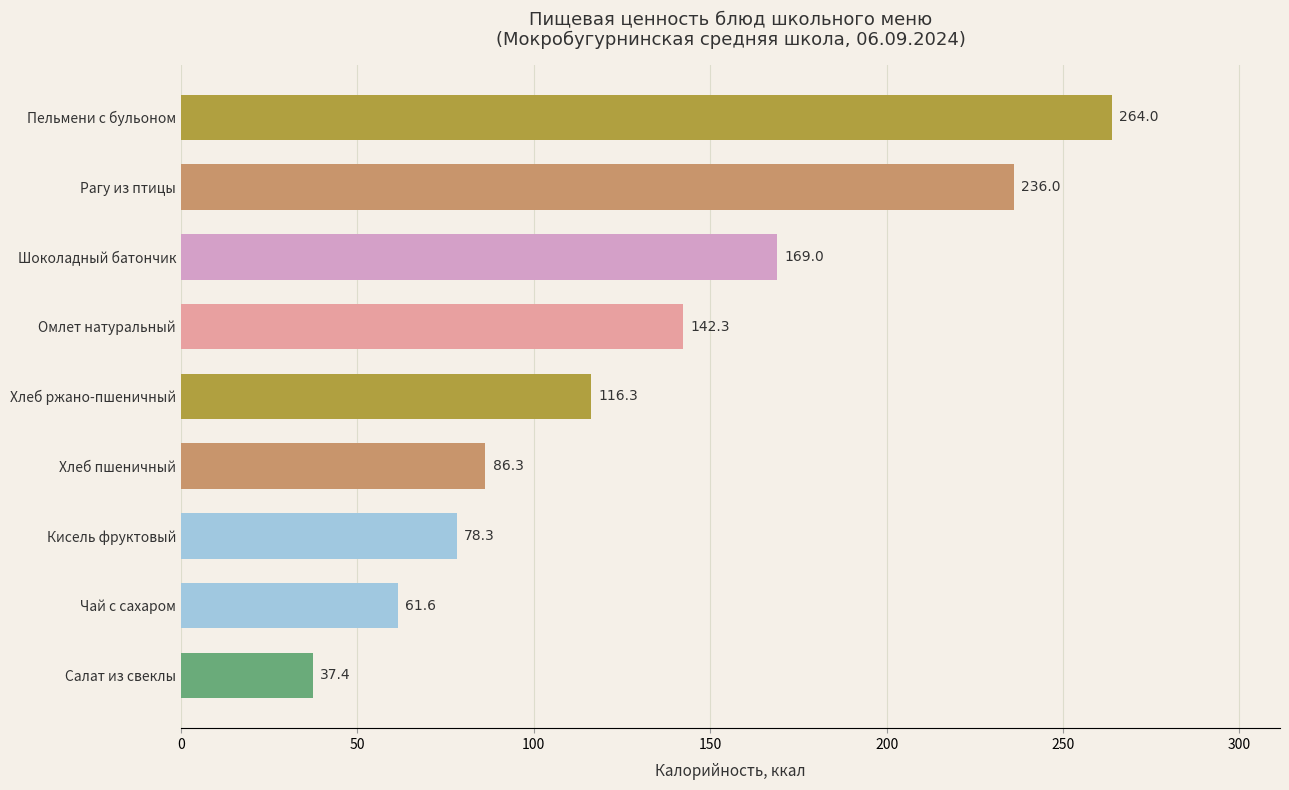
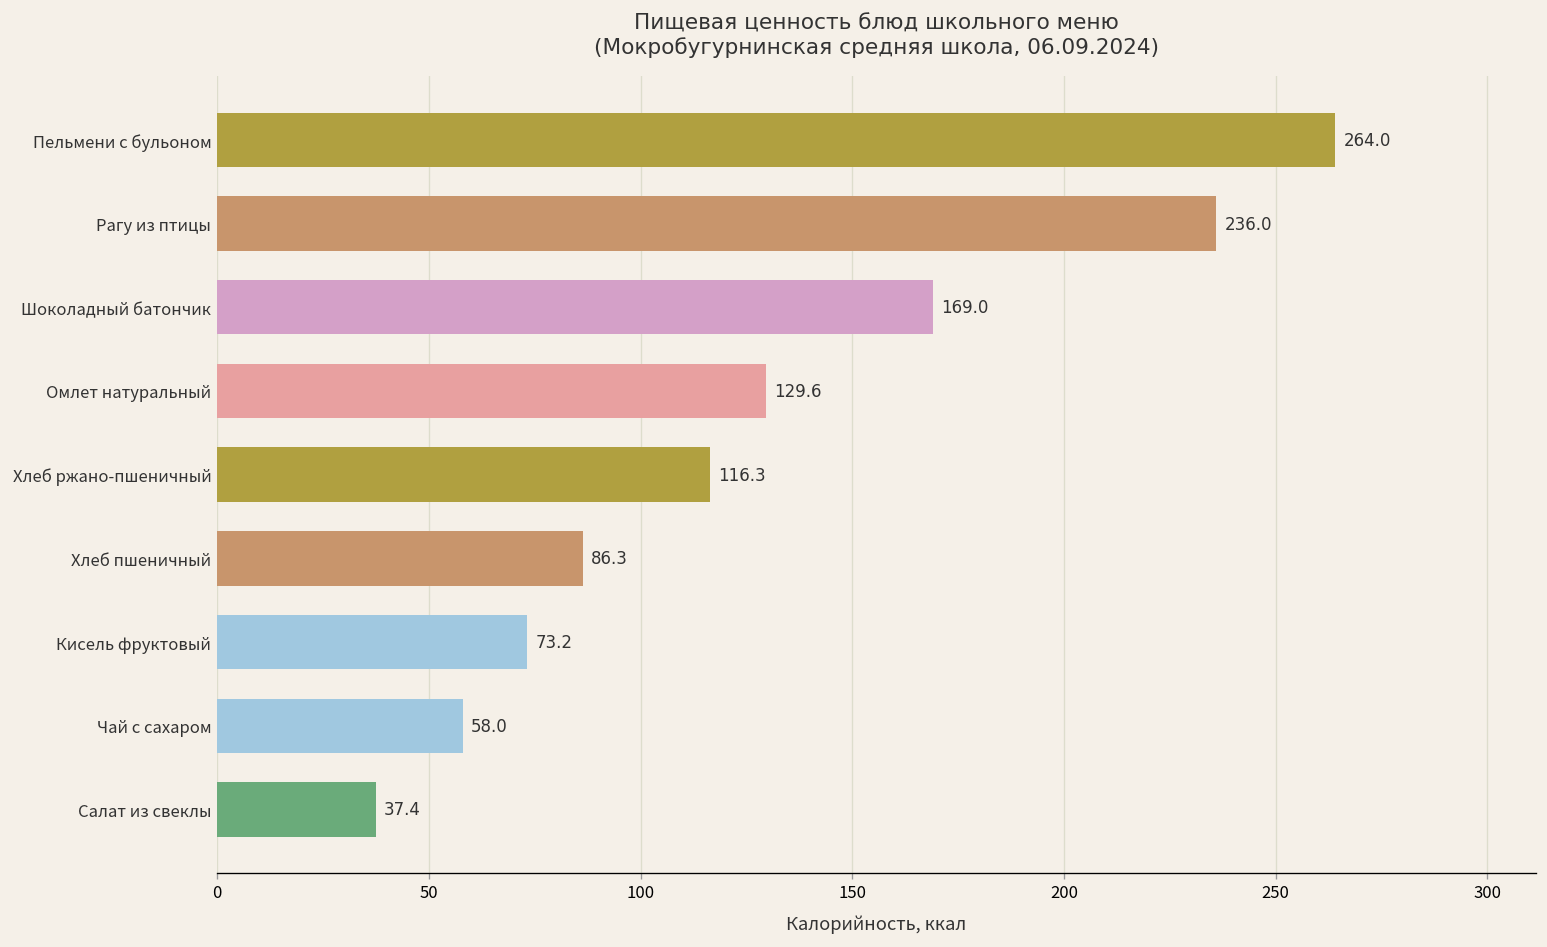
Омлет натуральный: 142.3 -> 129.6
Кисель фруктовый: 78.3 -> 73.2
Чай с сахаром: 61.6 -> 58.0
